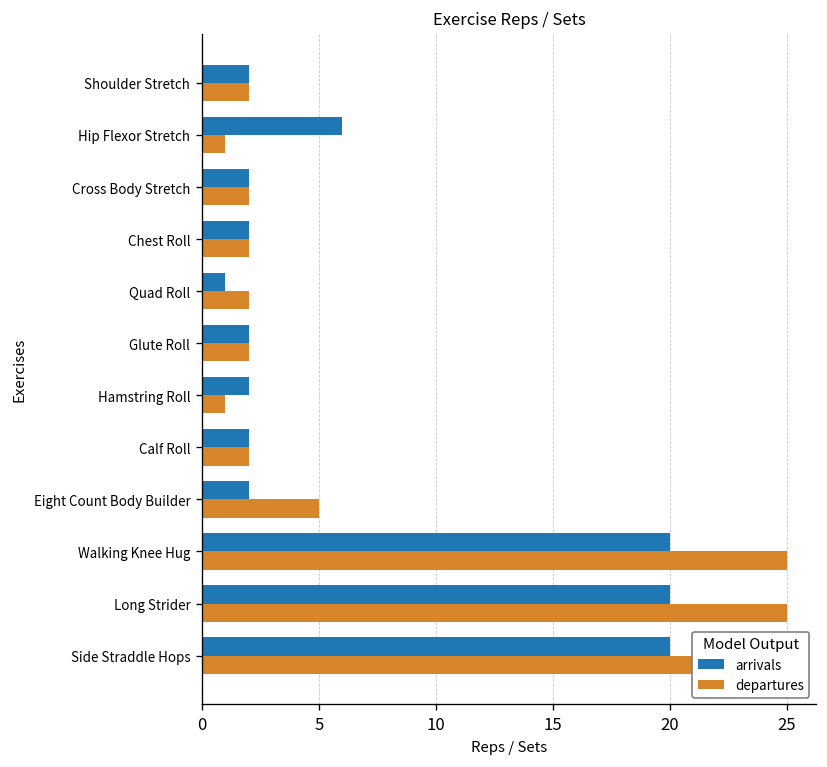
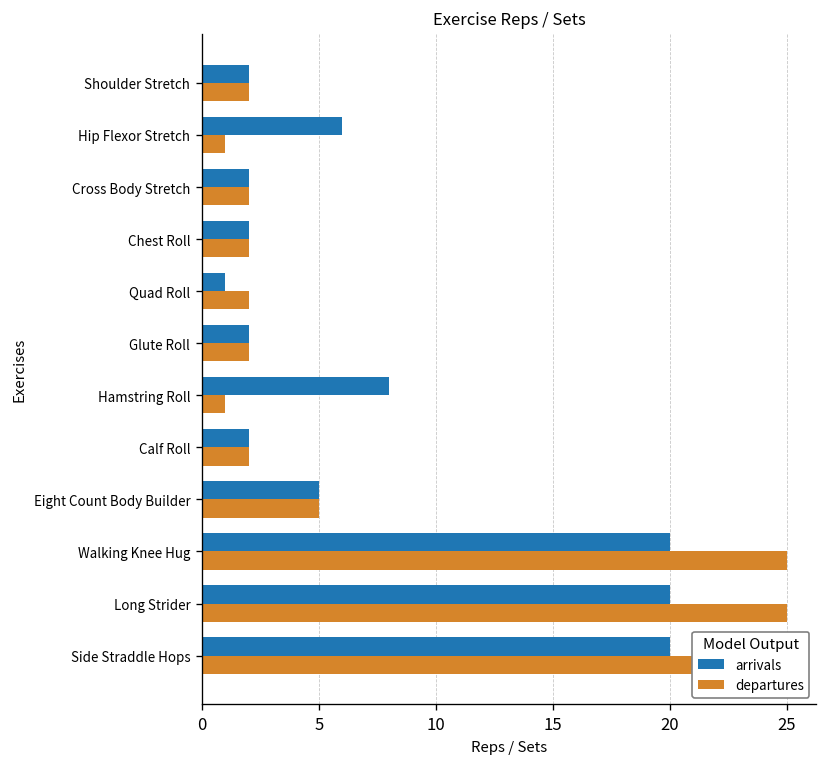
arrivals, Hamstring Roll: 2 -> 8
arrivals, Eight Count Body Builder: 2 -> 5
